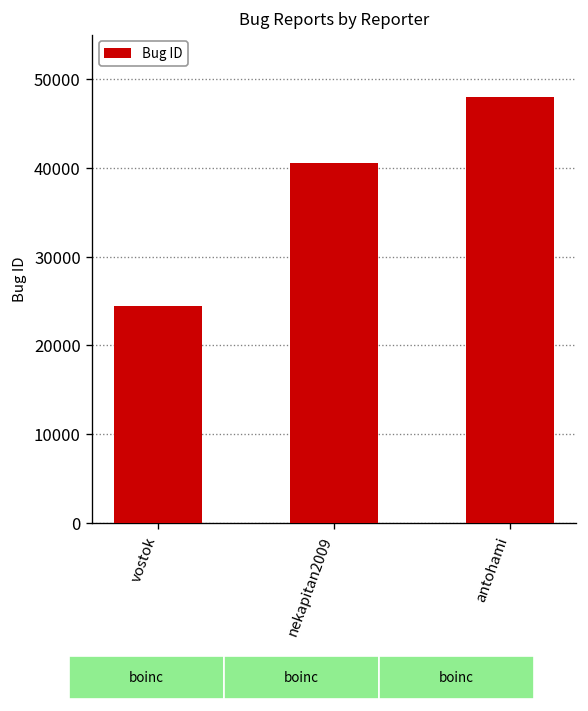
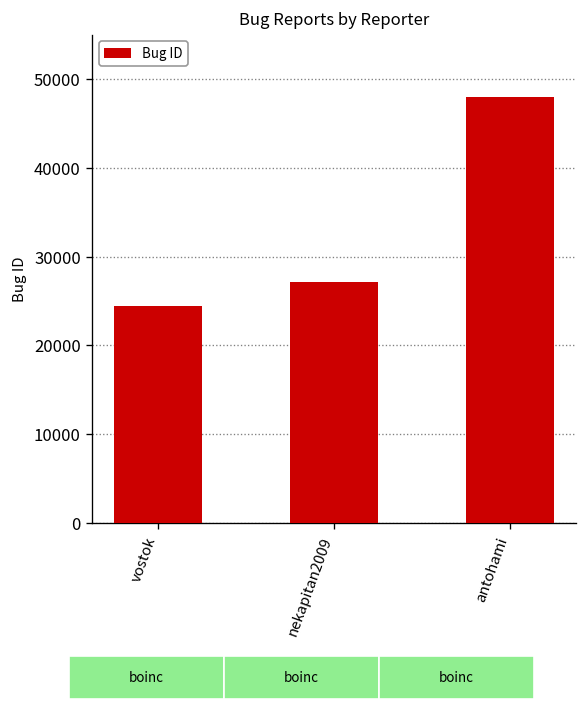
nekapitan2009: 41000 -> 27000
